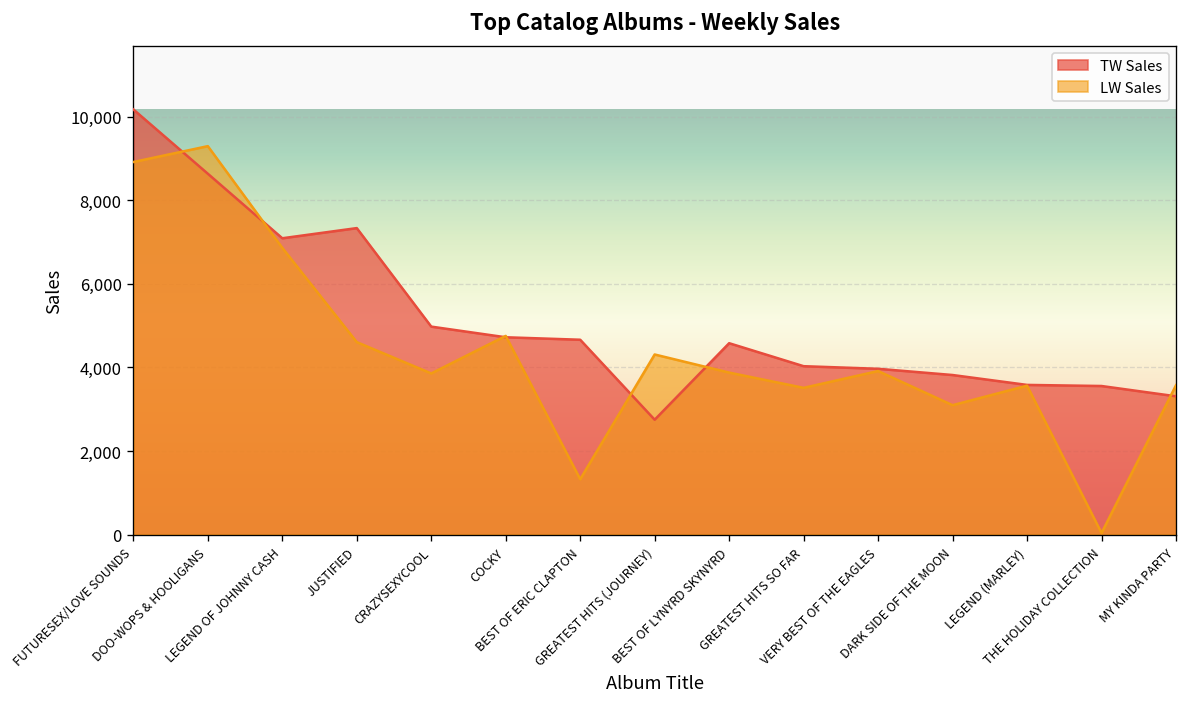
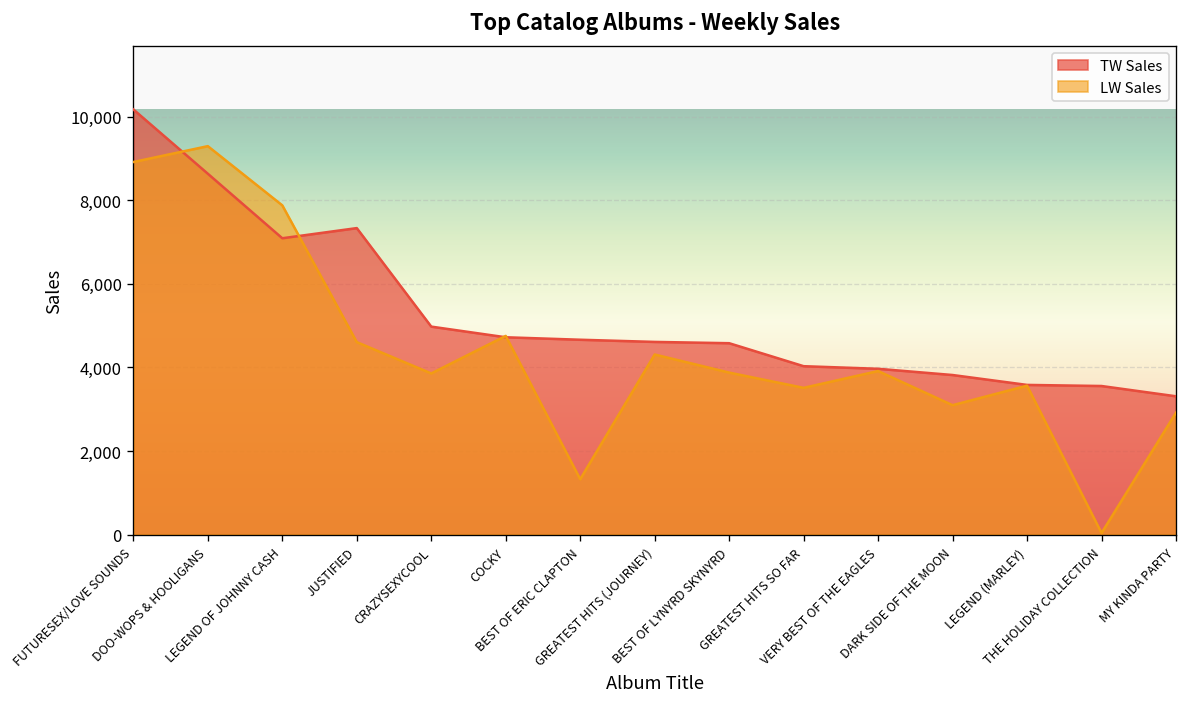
LW Sales, LEGEND OF JOHNNY CASH: 6,900 -> 7,900
TW Sales, GREATEST HITS (JOURNEY): 2,700 -> 4,600
LW Sales, MY KINDA PARTY: 3,600 -> 2,900
